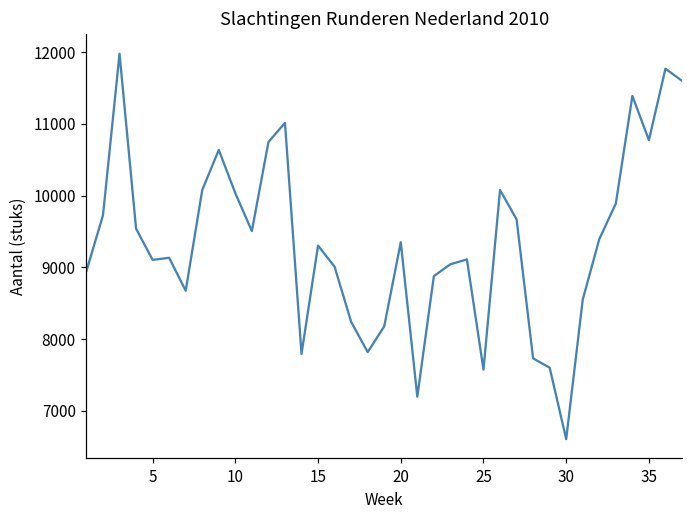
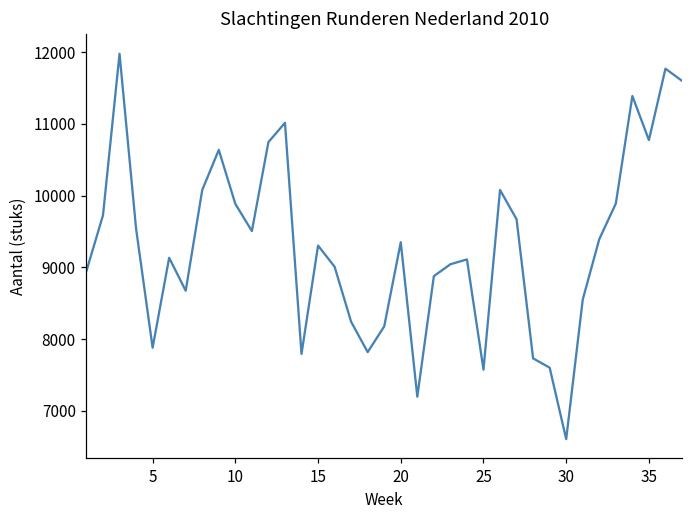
5: 9100 -> 7900
10: 10000 -> 9900
